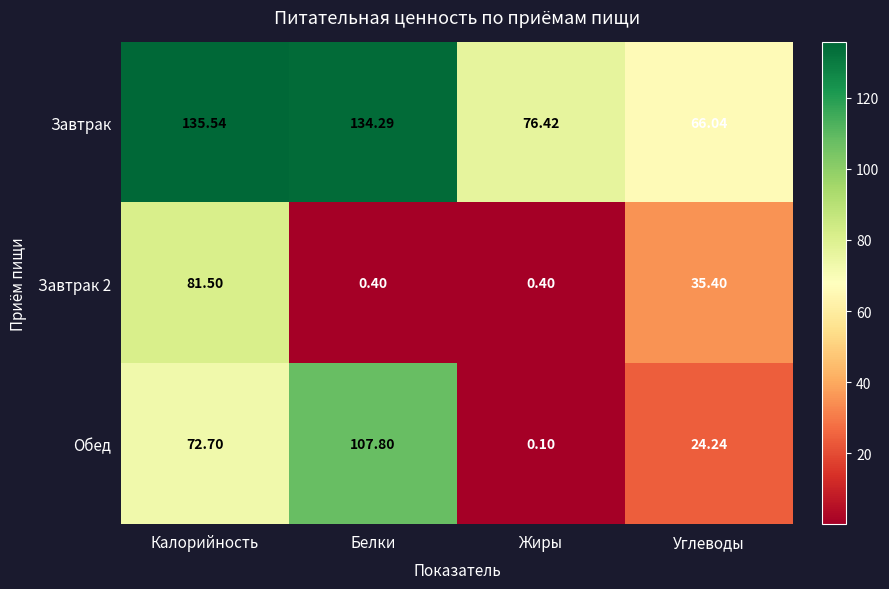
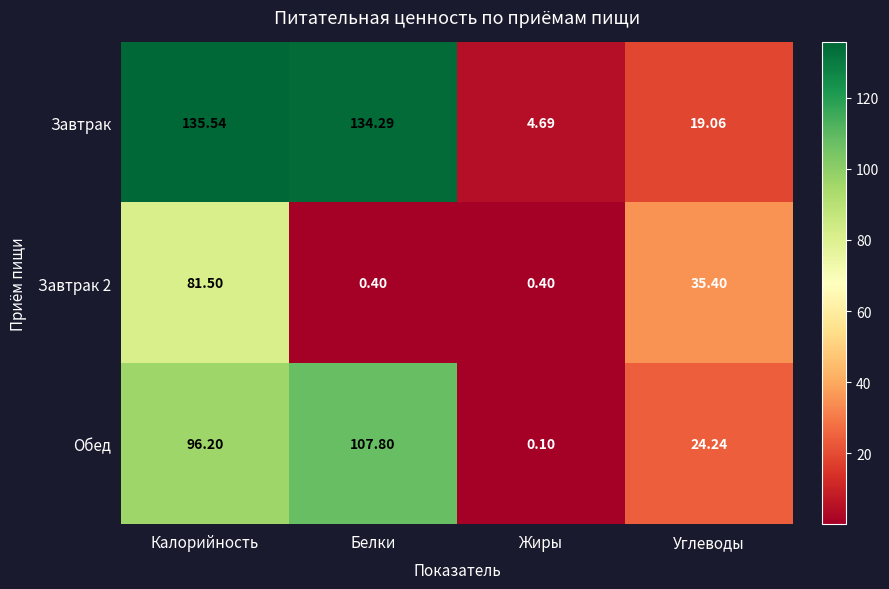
Завтрак, Жиры: 76.42 -> 4.69
Завтрак, Углеводы: 66.04 -> 19.06
Обед, Калорийность: 72.70 -> 96.20
